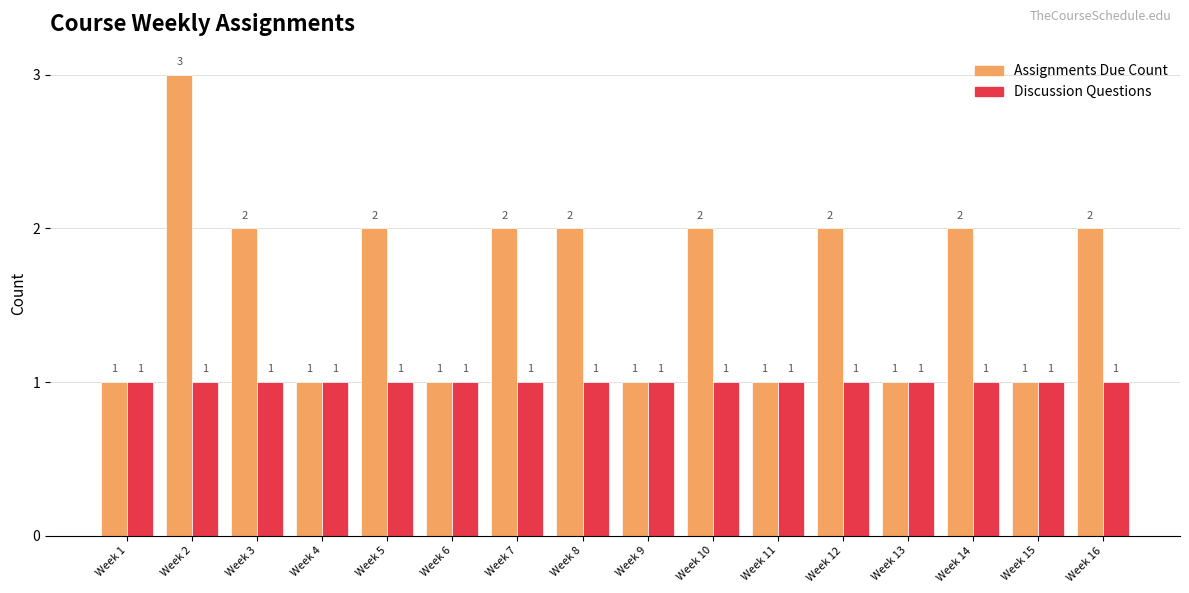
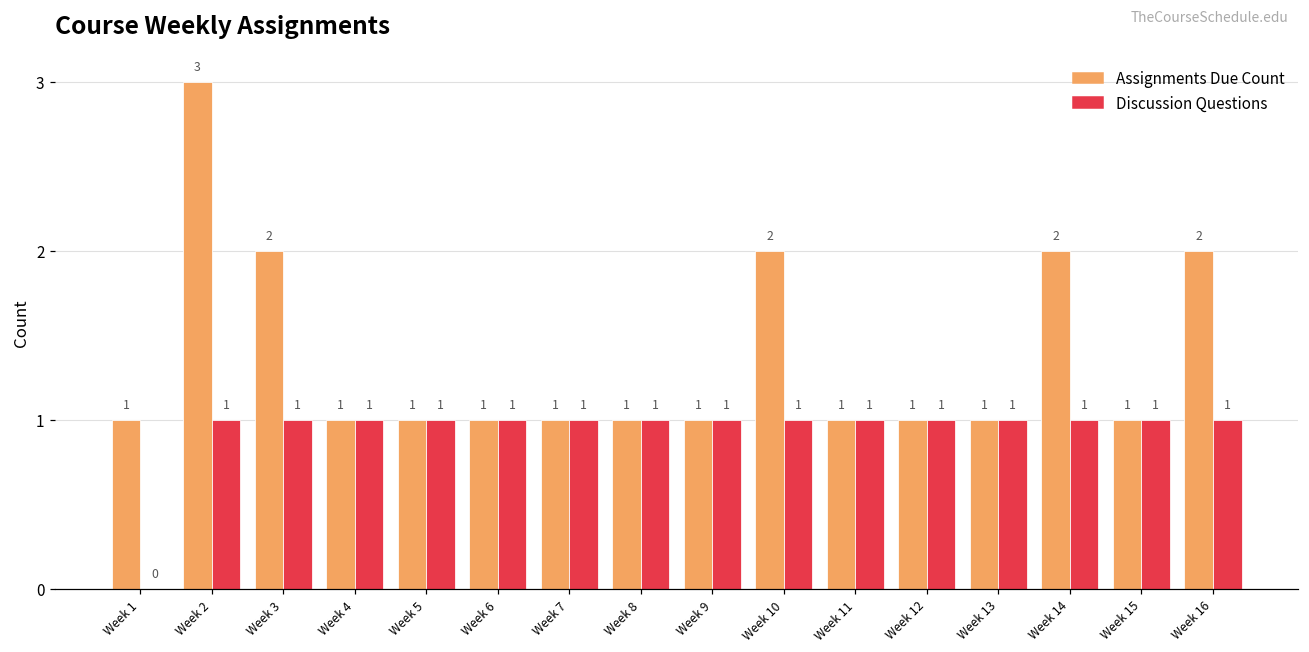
Discussion Questions, Week 1: 1 -> 0
Assignments Due Count, Week 5: 2 -> 1
Assignments Due Count, Week 7: 2 -> 1
Assignments Due Count, Week 8: 2 -> 1
Assignments Due Count, Week 12: 2 -> 1
